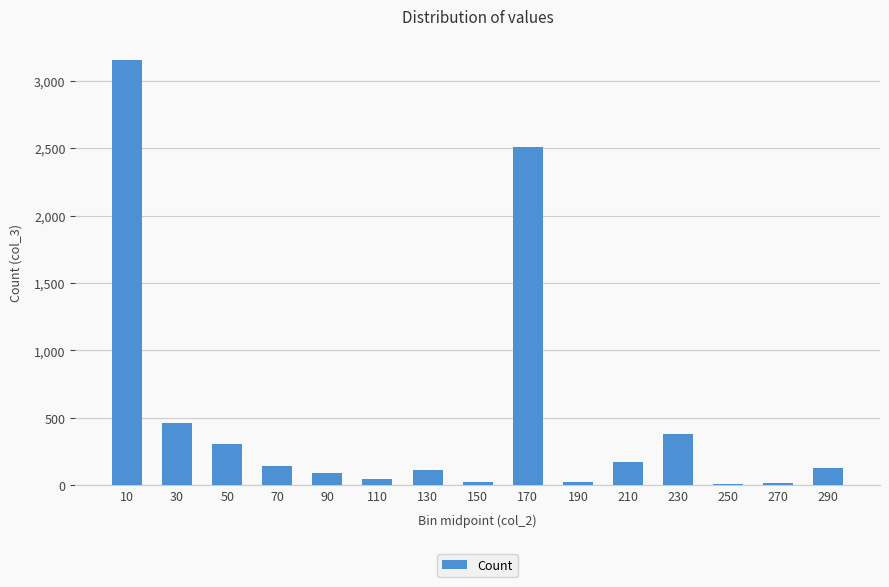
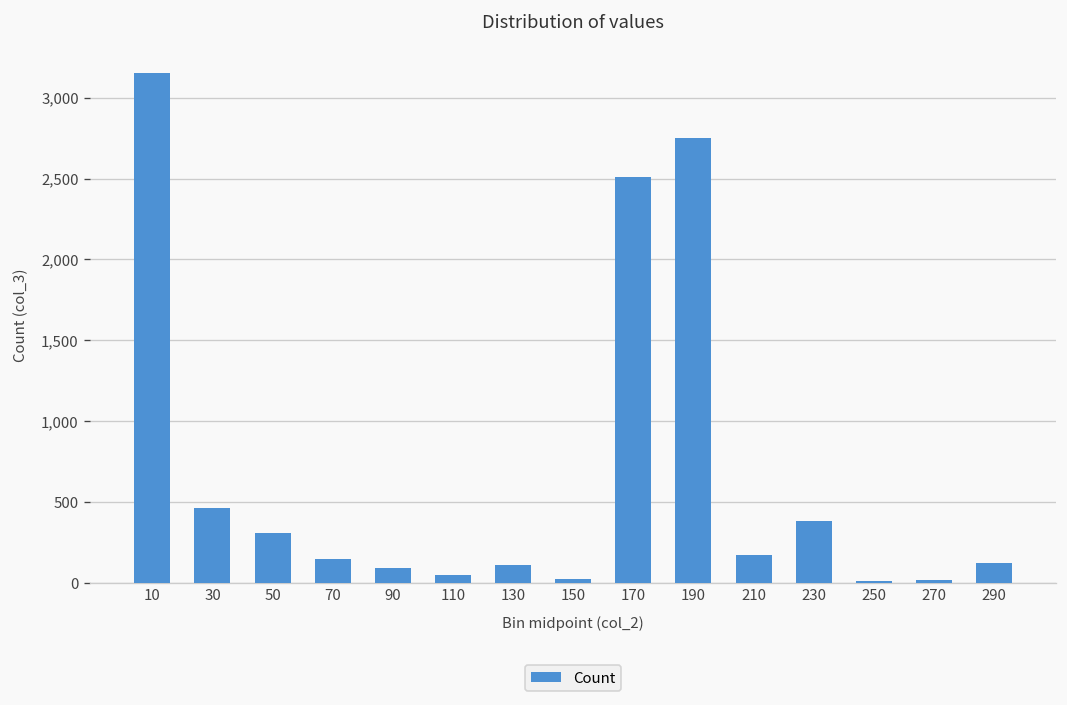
190: 20 -> 2,750
